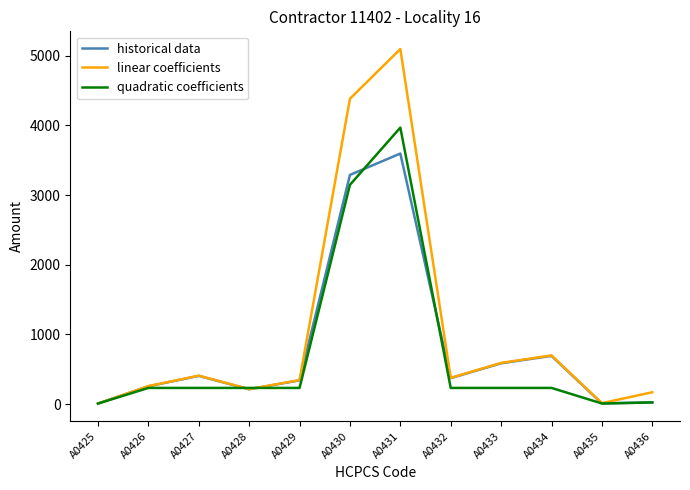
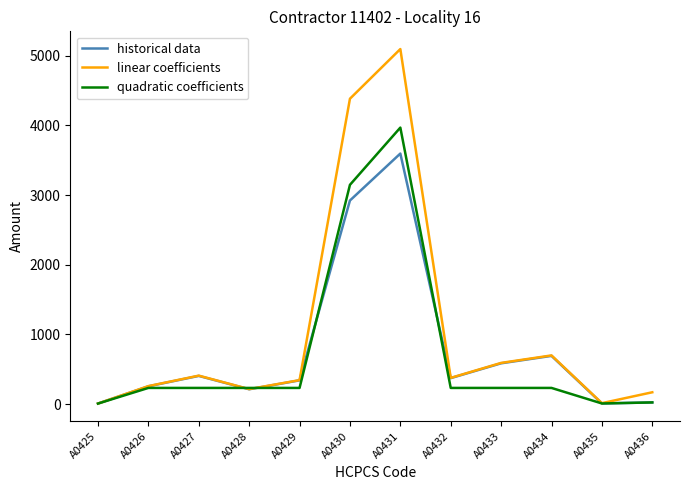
historical data, A0430: 3300 -> 2900
